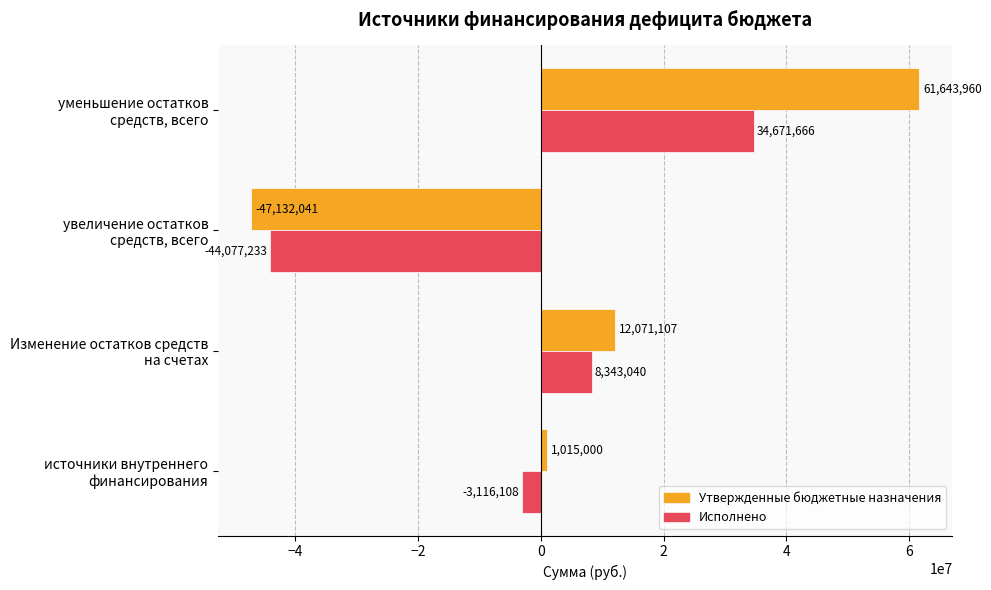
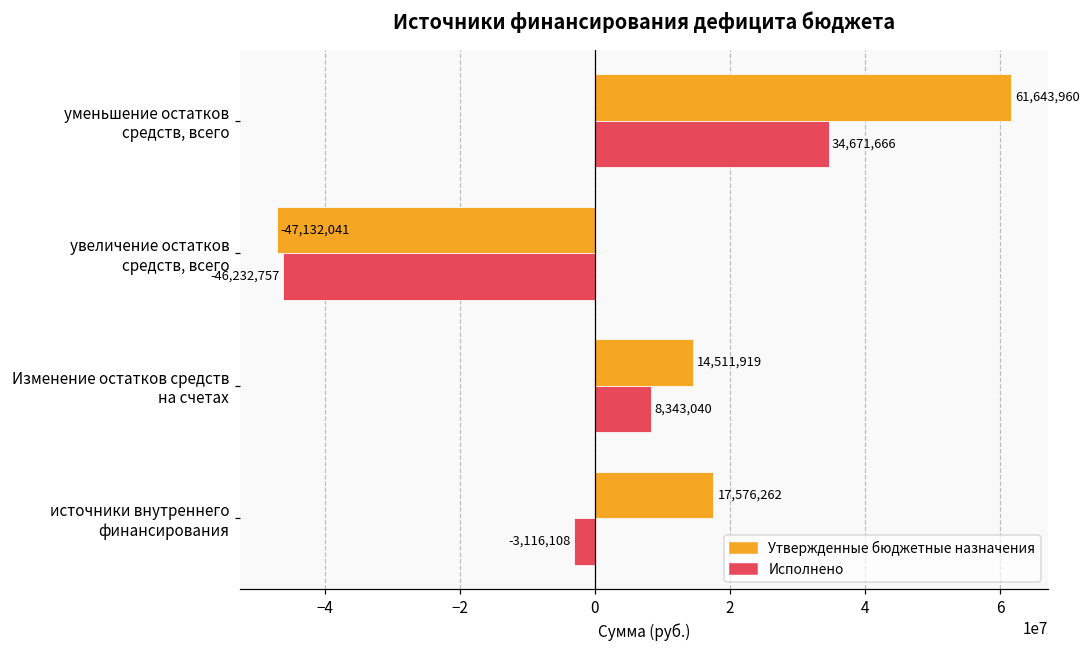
Исполнено, увеличение остатков средств, всего: -44,077,233 -> -46,232,757
Утвержденные бюджетные назначения, Изменение остатков средств на счетах: 12,071,107 -> 14,511,919
Утвержденные бюджетные назначения, источники внутреннего финансирования: 1,015,000 -> 17,576,262
